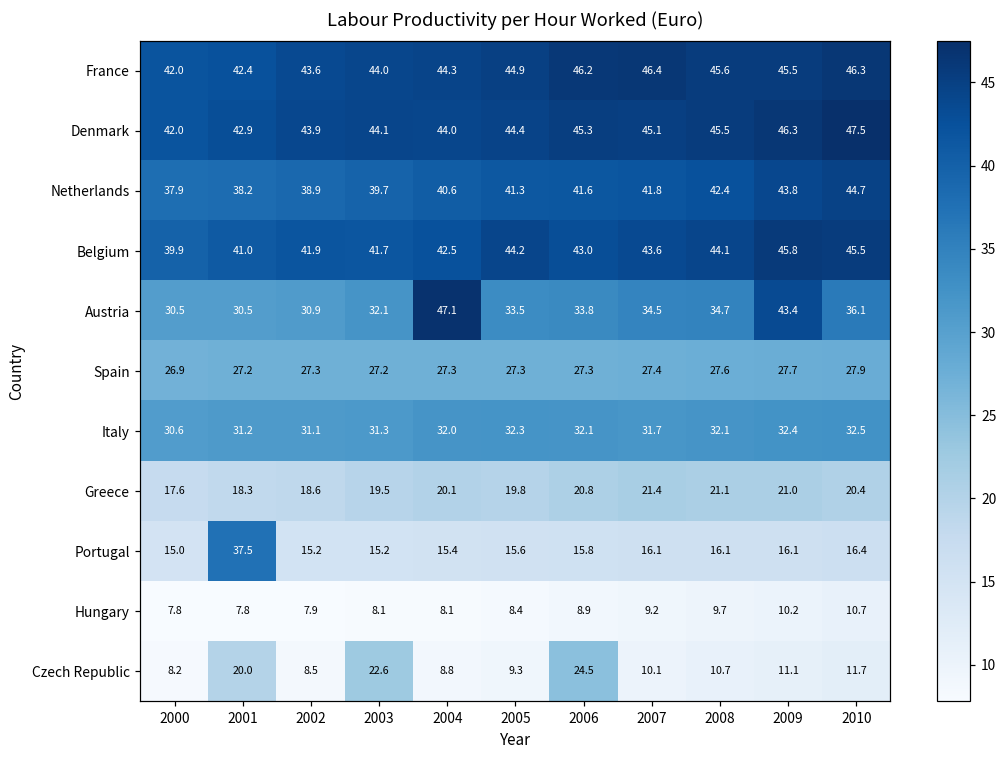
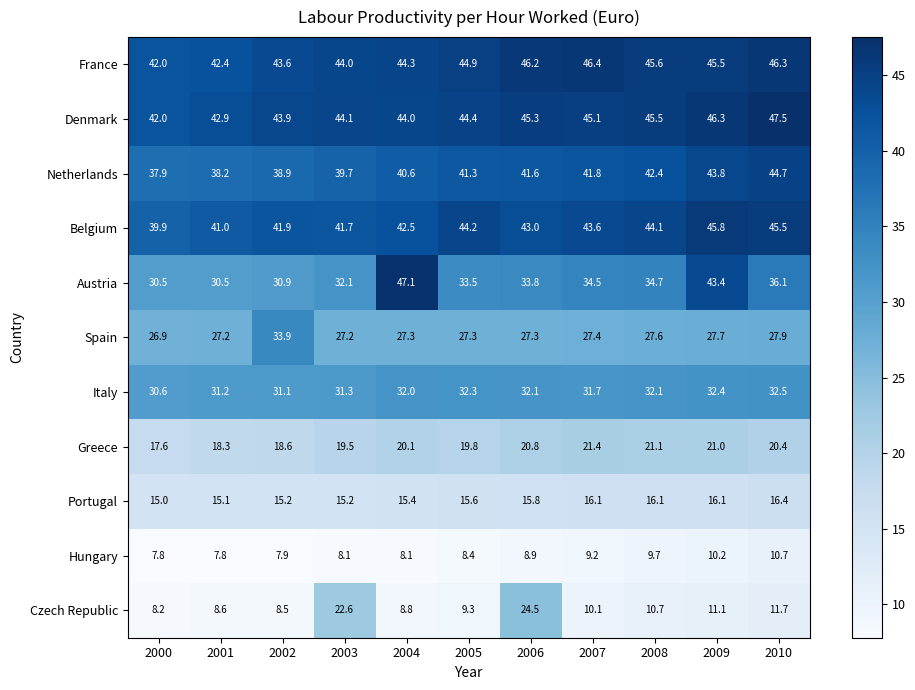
Spain, 2002: 27.3 -> 33.9
Portugal, 2001: 37.5 -> 15.1
Czech Republic, 2001: 20.0 -> 8.6
